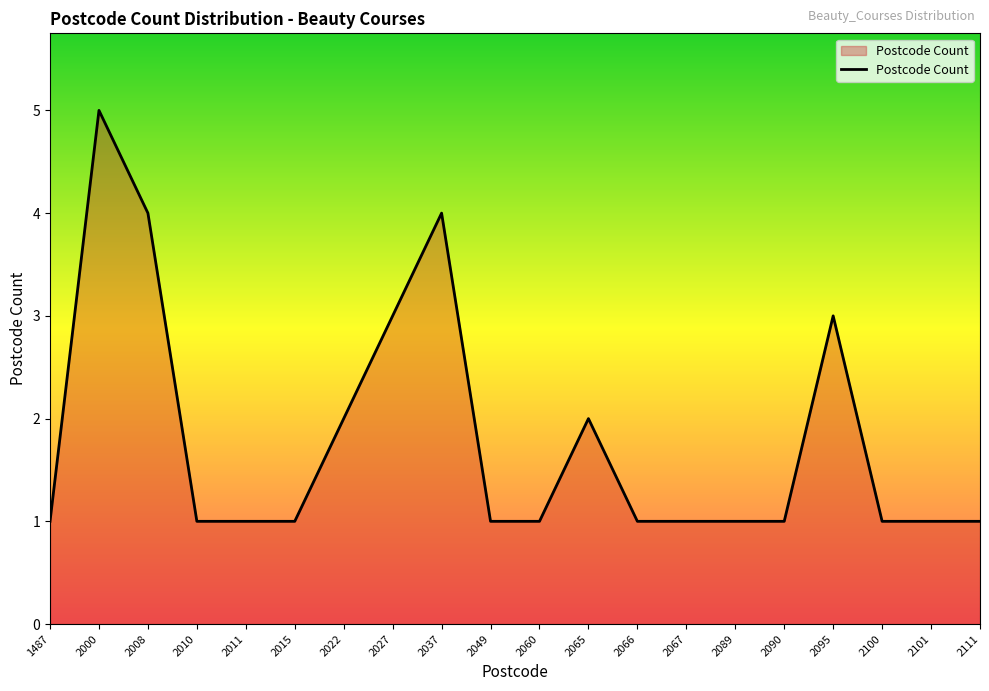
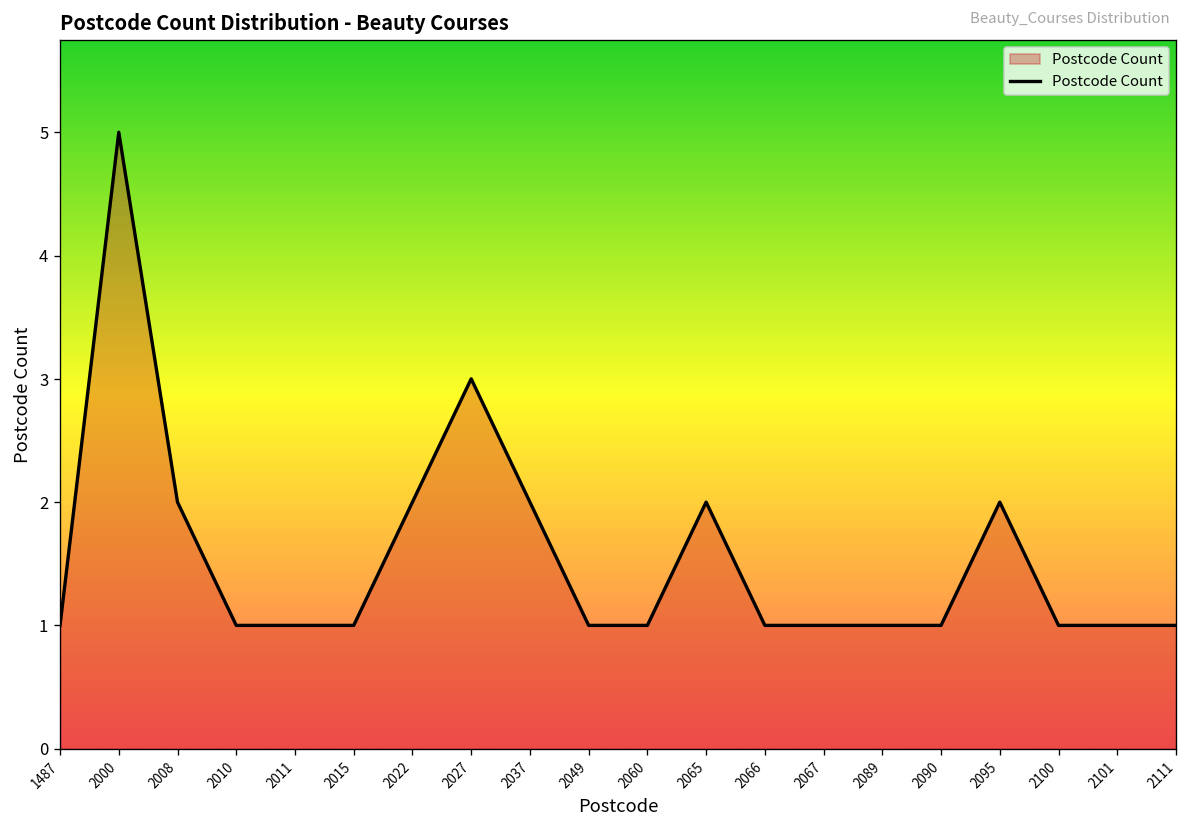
2008: 4 -> 2
2037: 4 -> 2
2095: 3 -> 2
